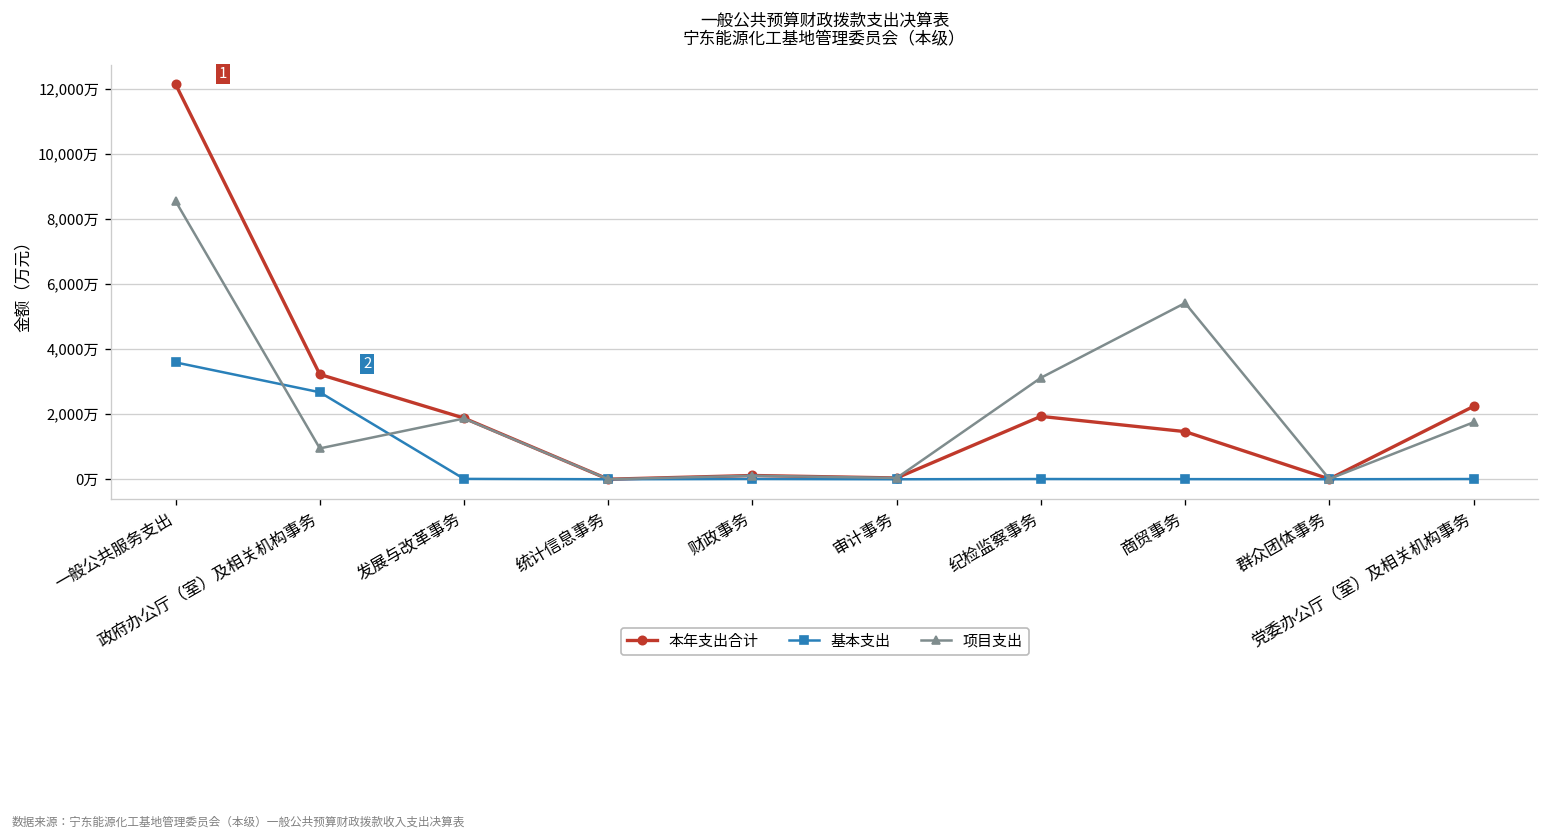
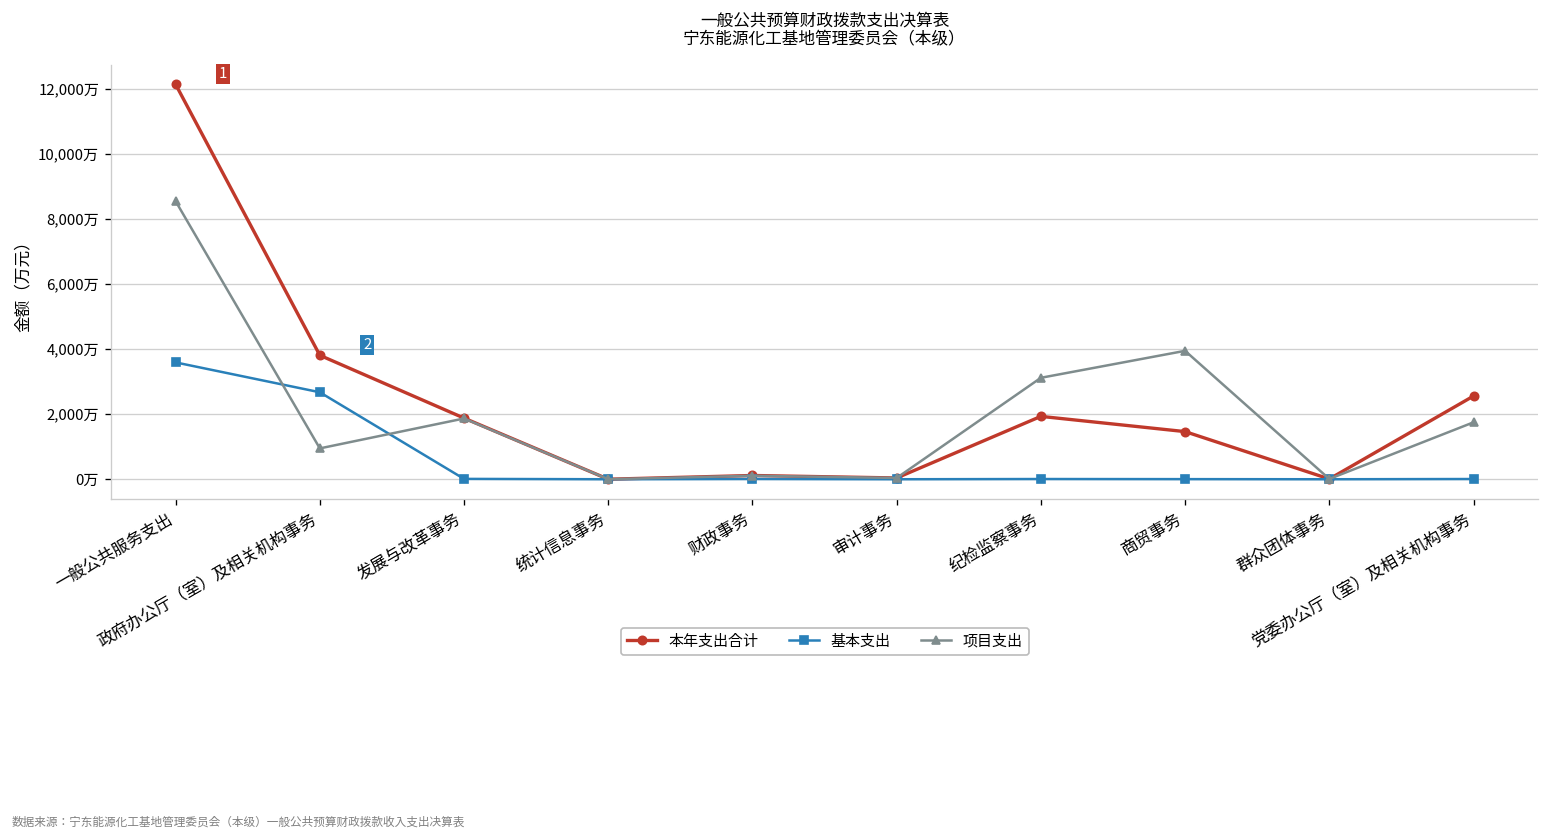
本年支出合计, 政府办公厅（室）及相关机构事务: 3,200万 -> 3,800万
项目支出, 商贸事务: 5,400万 -> 4,000万
本年支出合计, 党委办公厅（室）及相关机构事务: 2,200万 -> 2,600万
